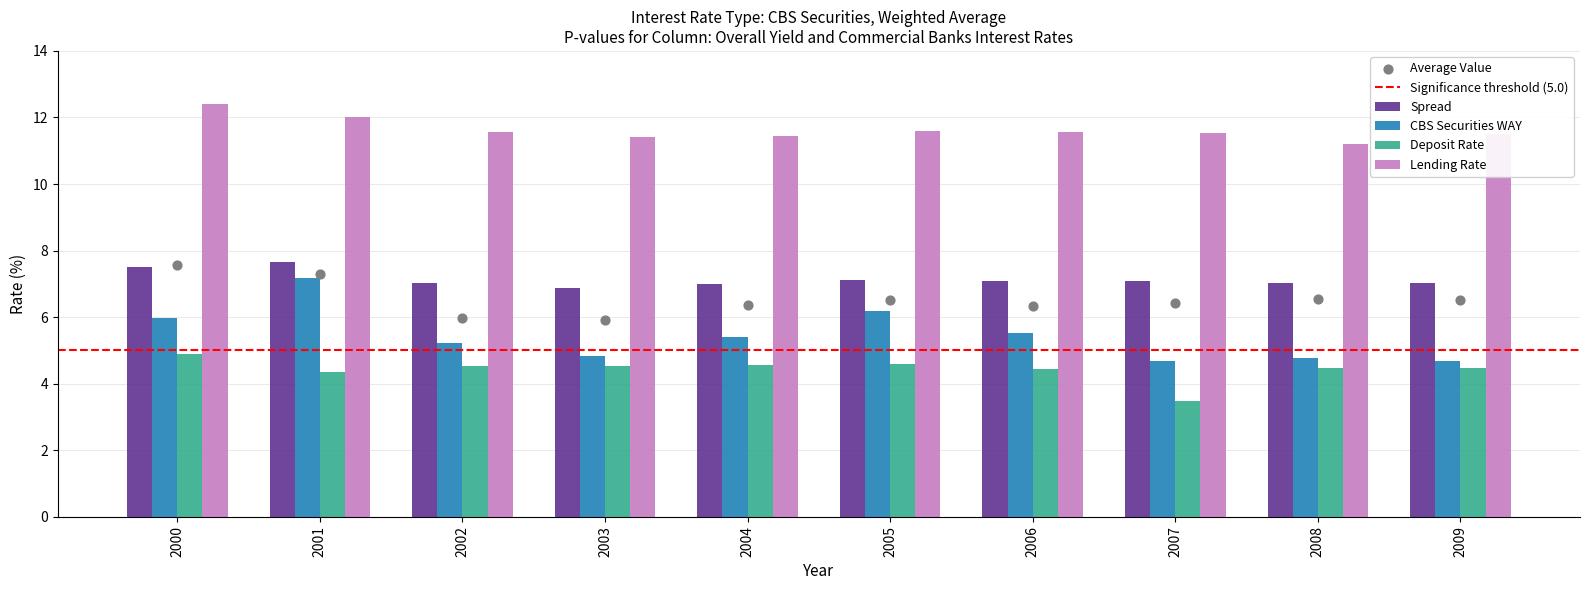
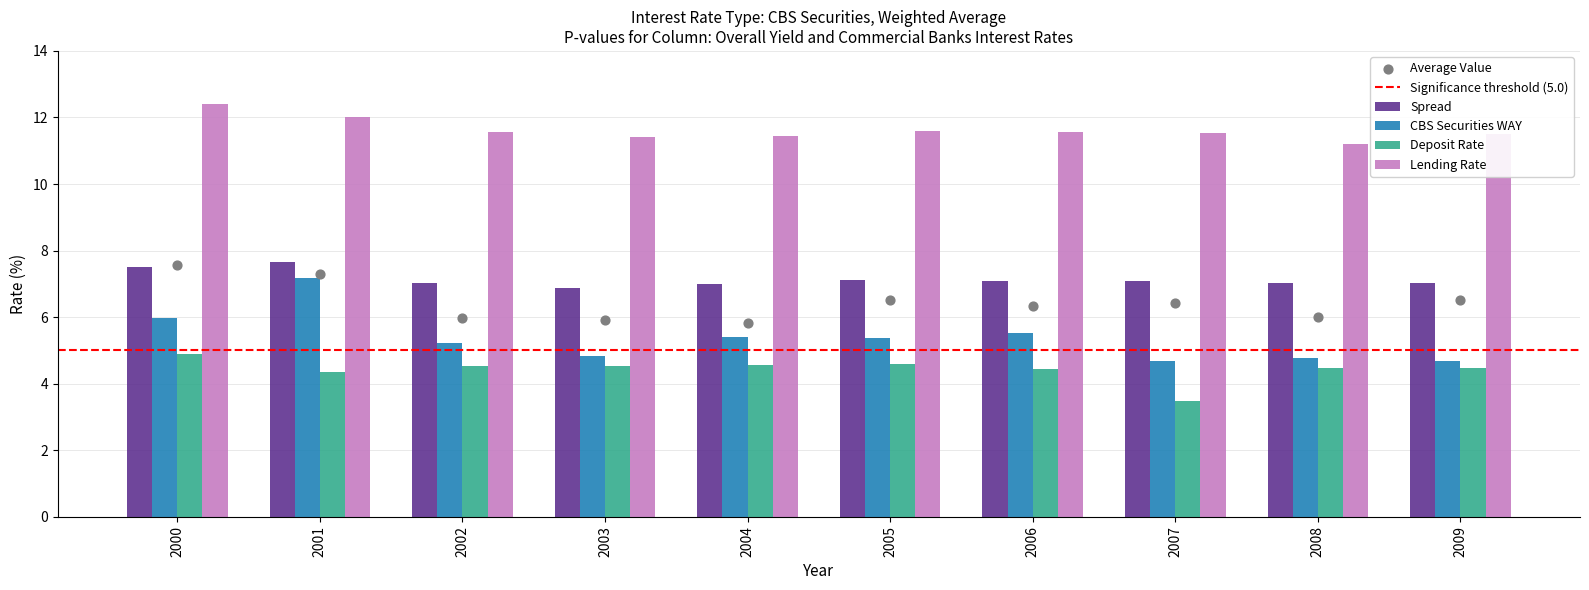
Average Value, 2004: 6.4 -> 5.8
CBS Securities WAY, 2005: 6.2 -> 5.4
Average Value, 2008: 6.6 -> 6.0
